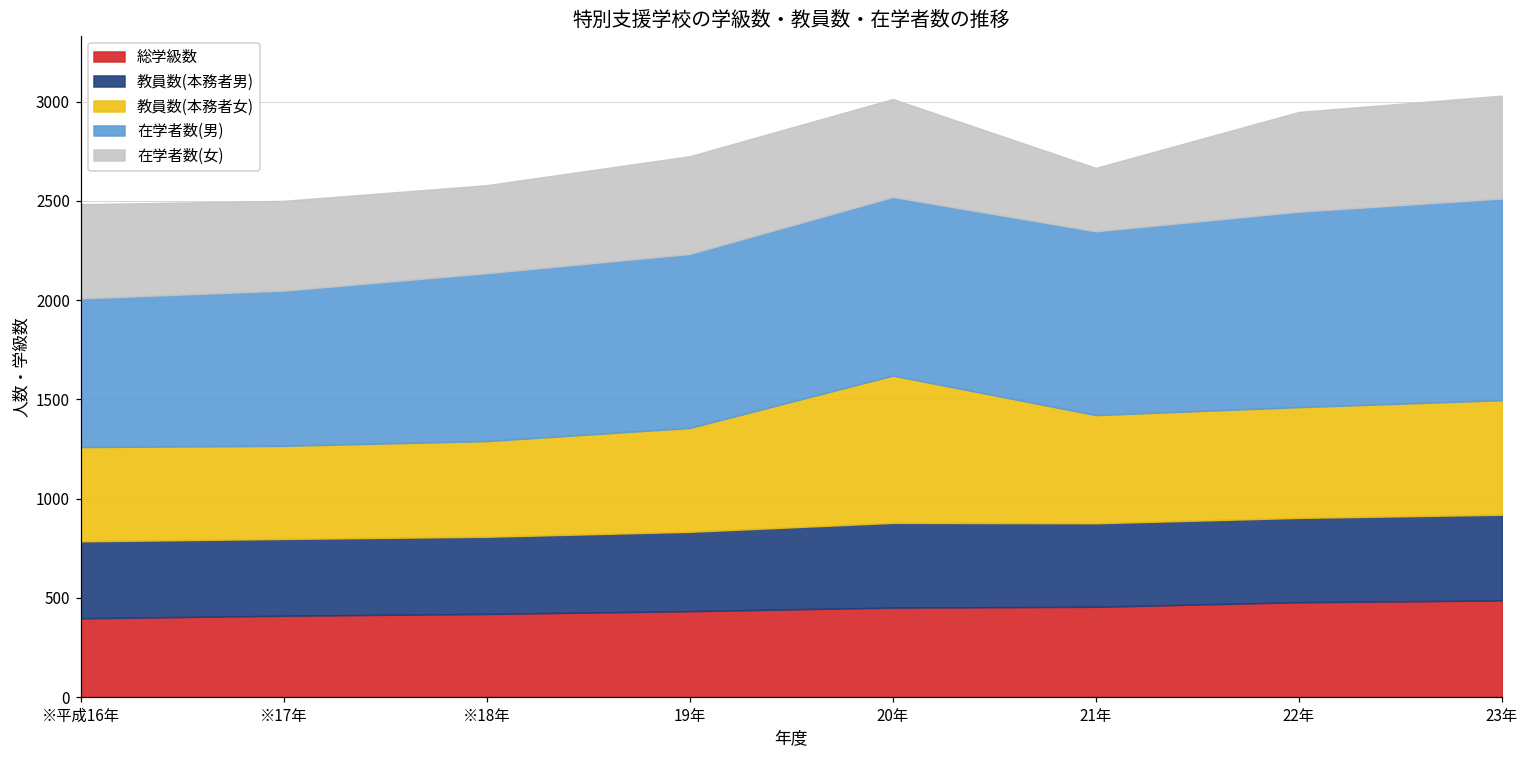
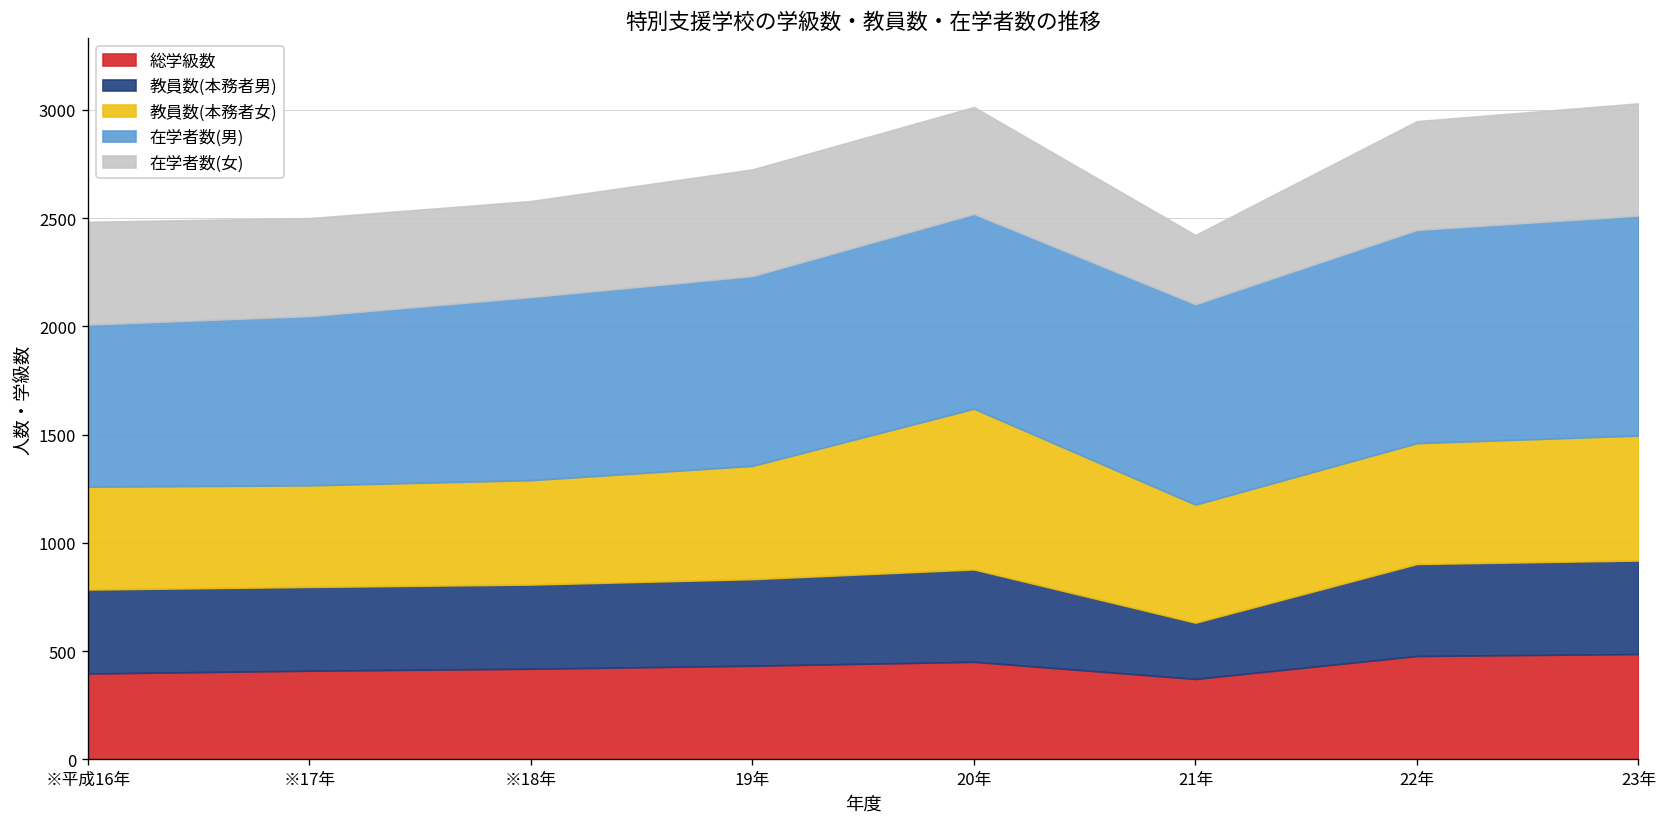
総学級数, 21年: 460 -> 370
教員数(本務者男), 21年: 420 -> 260
